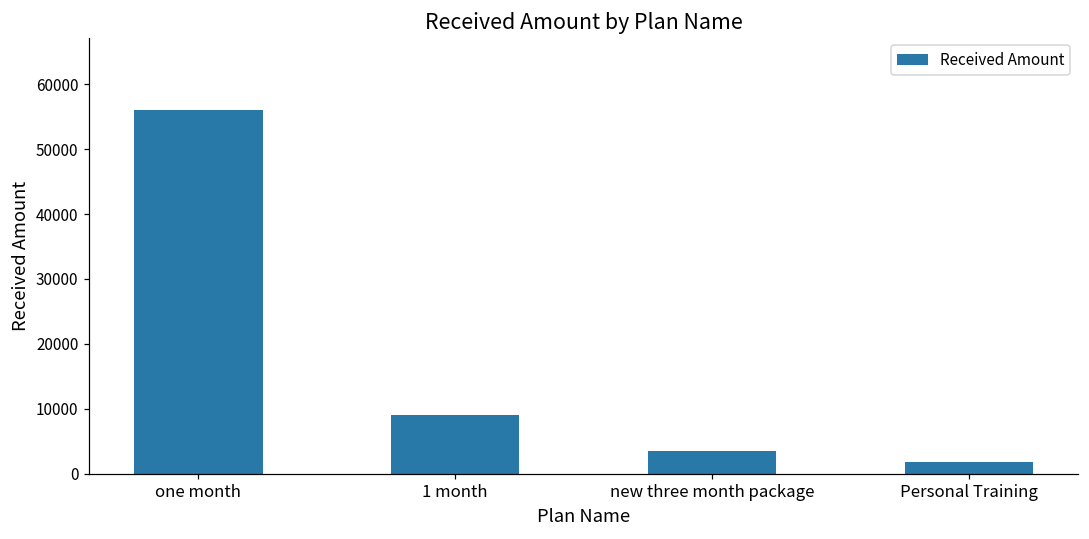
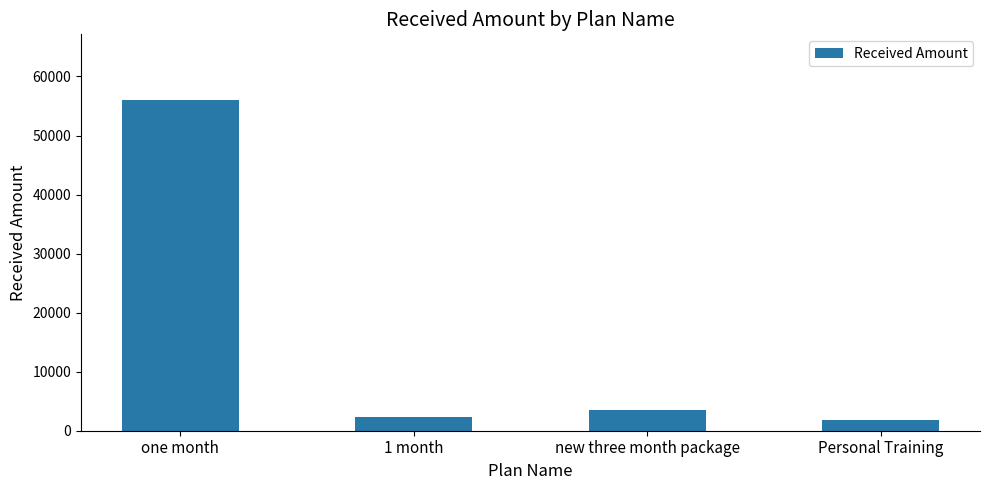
1 month: 9000 -> 2000
